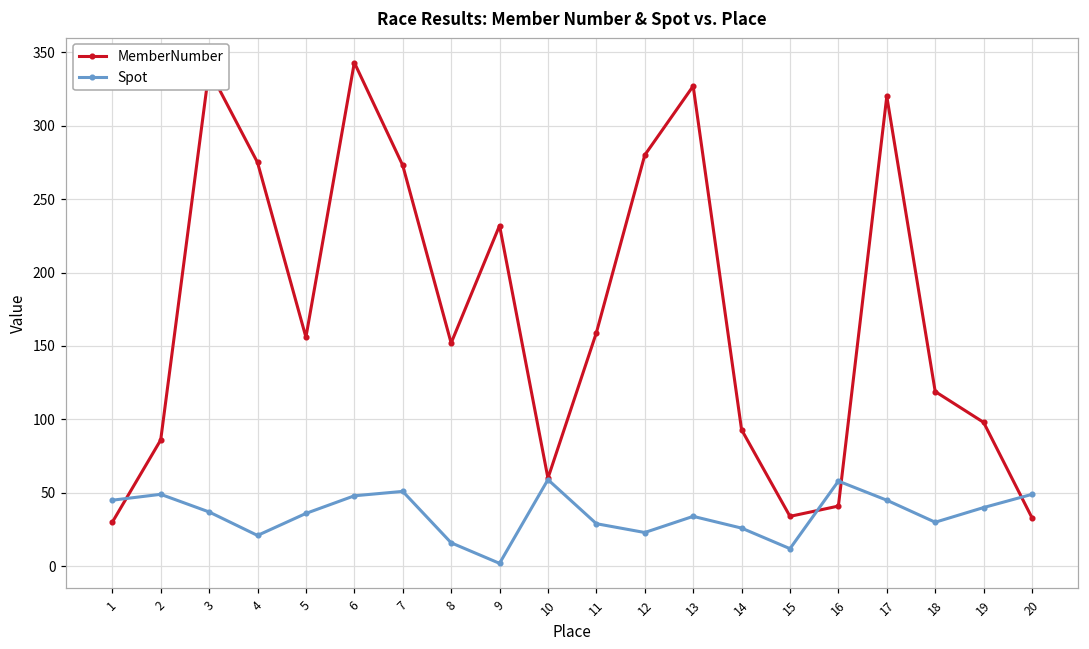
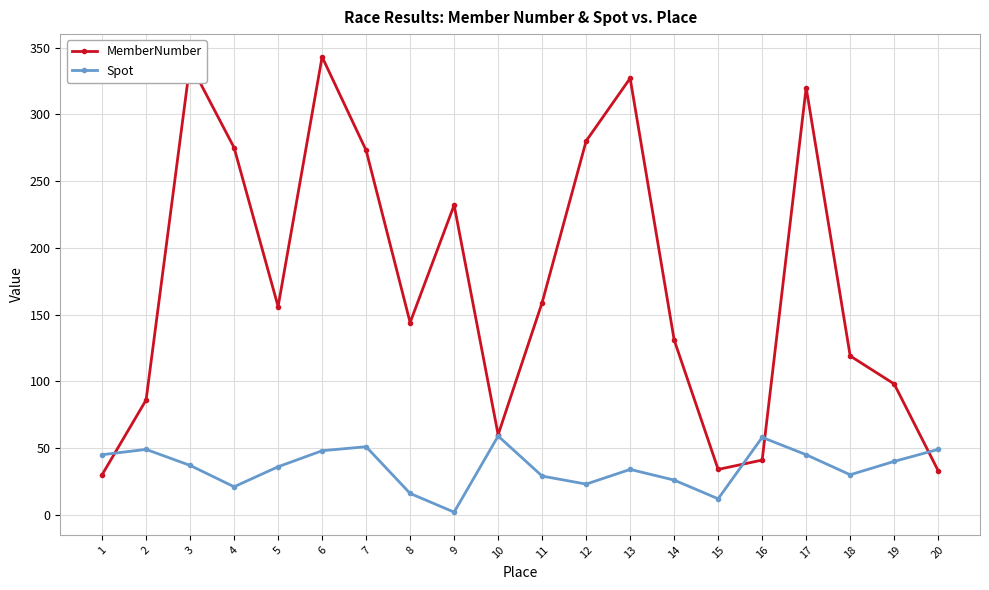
MemberNumber, 8: 152 -> 144
MemberNumber, 14: 93 -> 131
